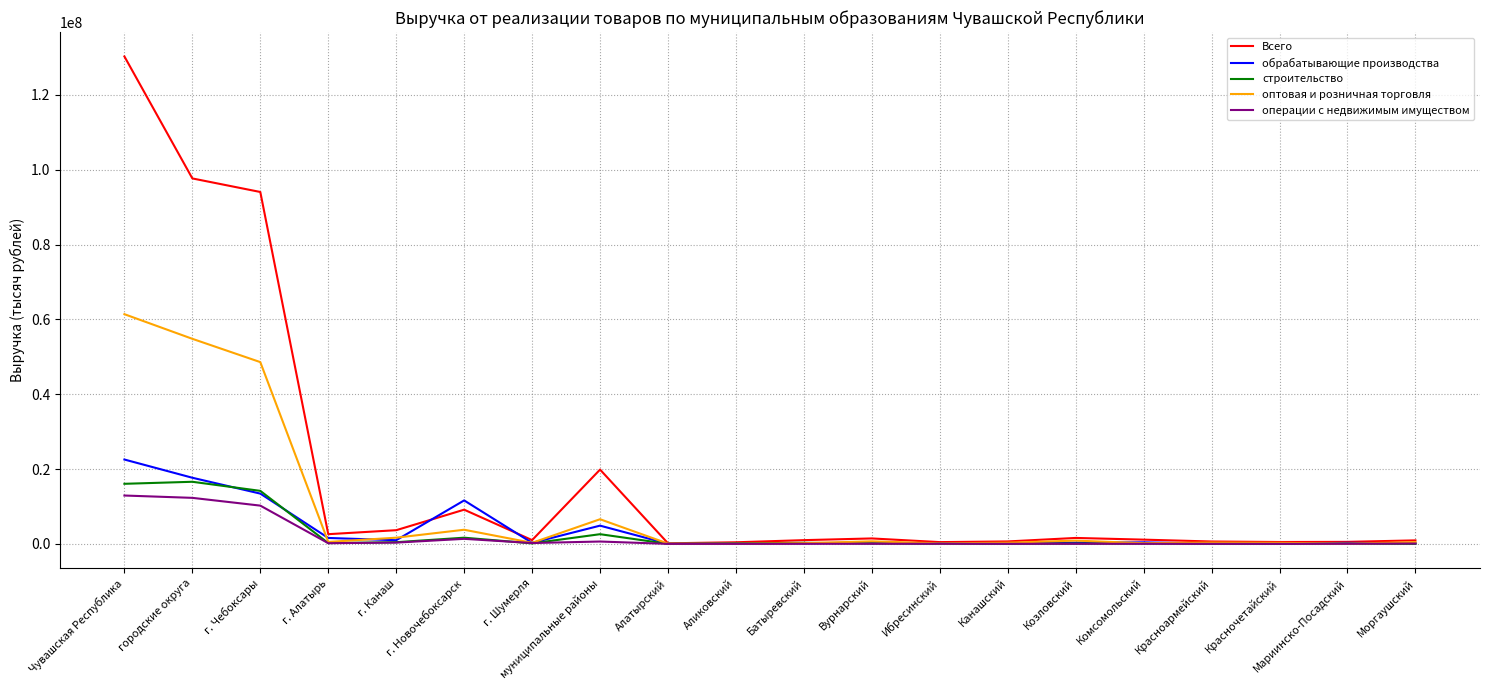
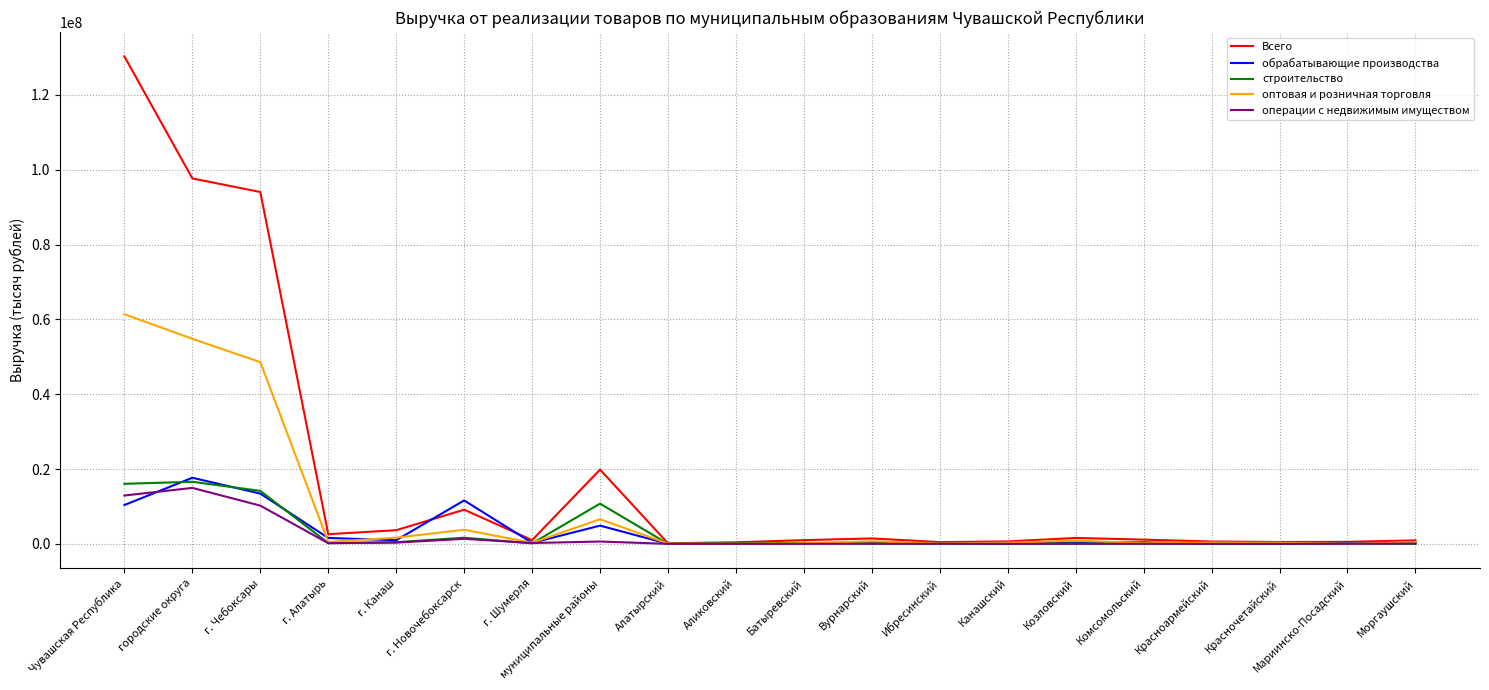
обрабатывающие производства, Чувашская Республика: 23000000 -> 10000000
операции с недвижимым имуществом, городские округа: 12000000 -> 15000000
строительство, муниципальные районы: 3000000 -> 11000000
